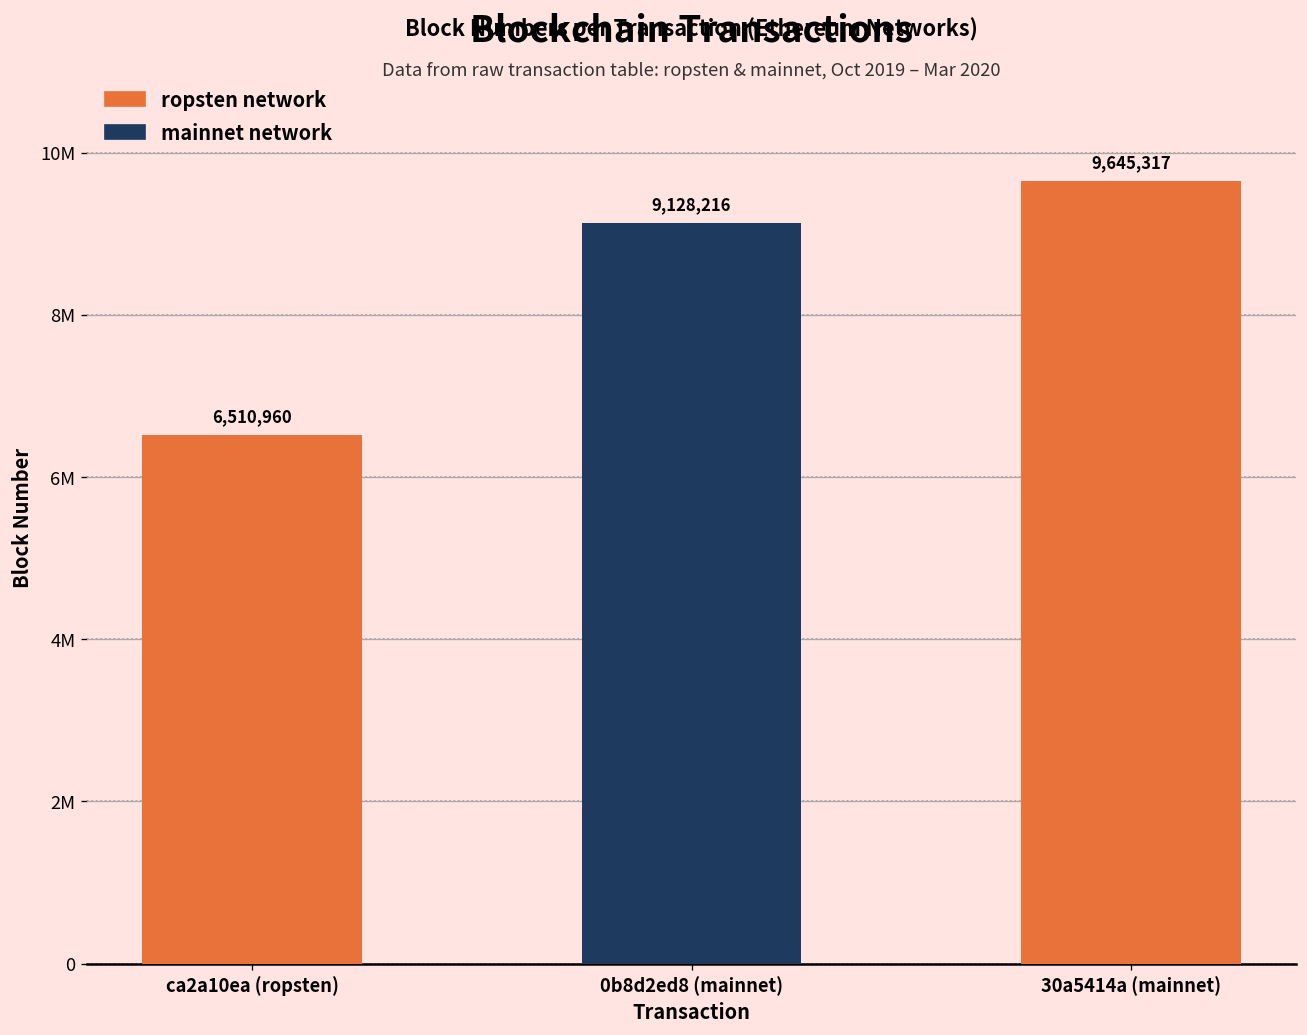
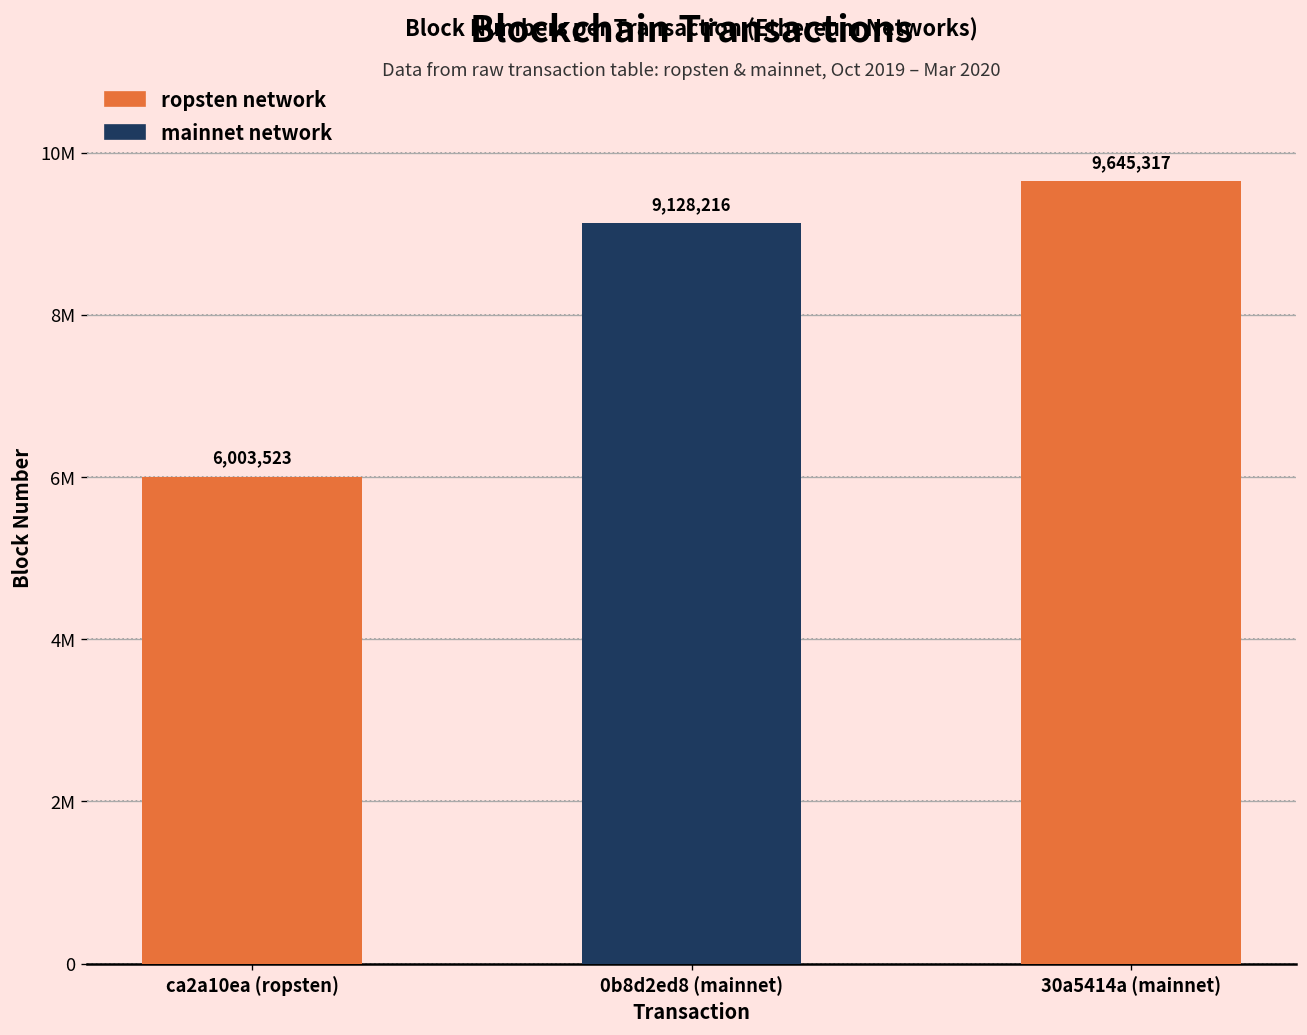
ca2a10ea (ropsten): 6,510,960 -> 6,003,523
